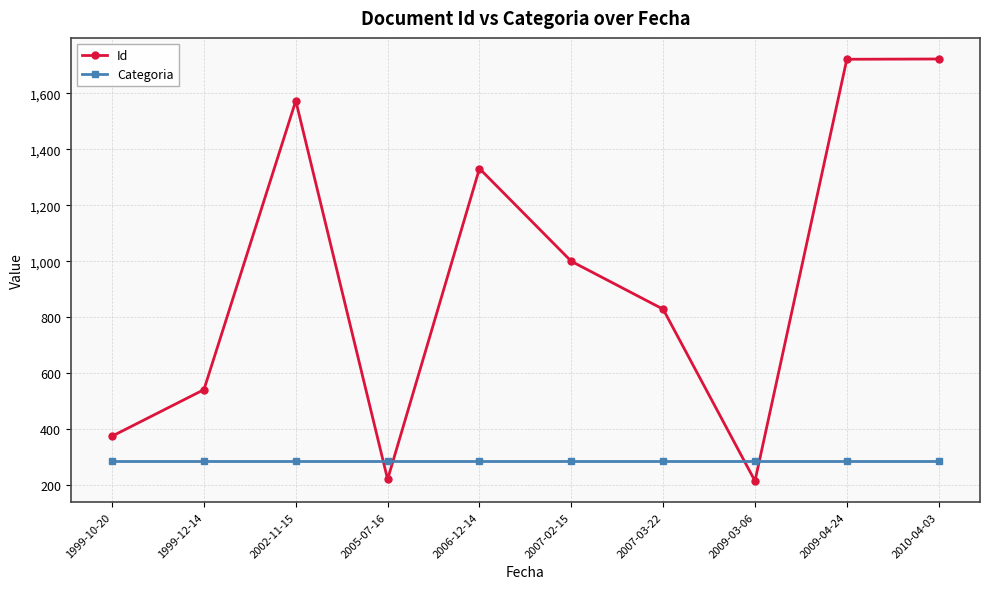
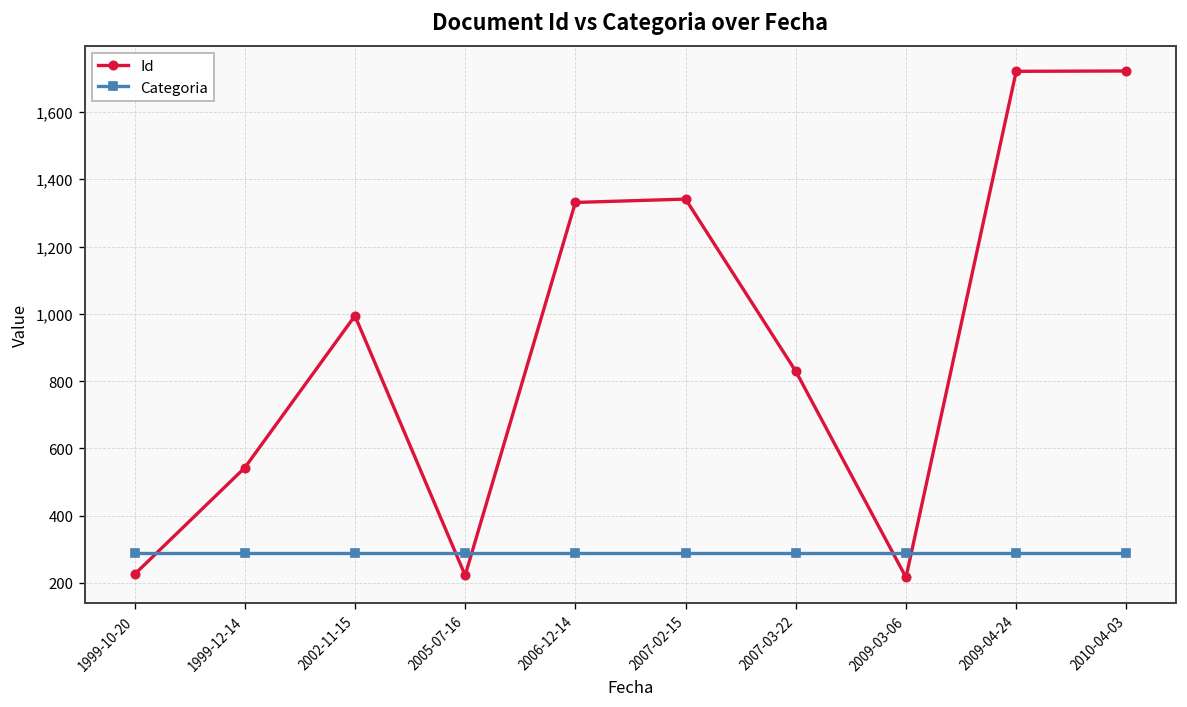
Id, 1999-10-20: 380 -> 230
Id, 2002-11-15: 1,570 -> 990
Id, 2007-02-15: 1,000 -> 1,340
